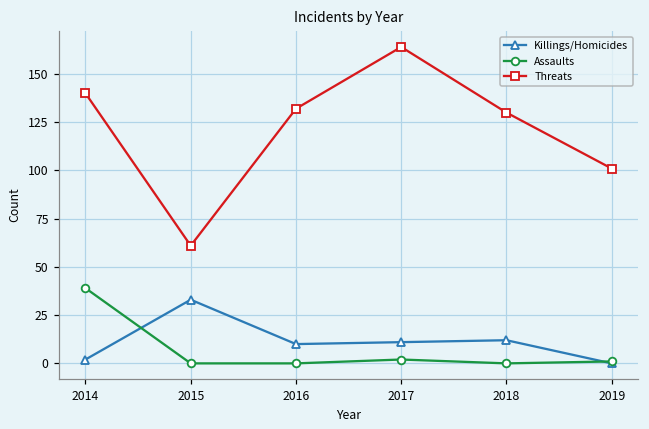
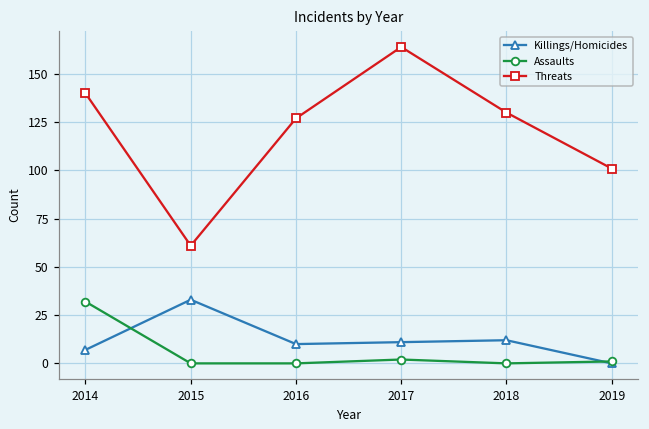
Killings/Homicides, 2014: 2 -> 7
Assaults, 2014: 39 -> 32
Threats, 2016: 132 -> 127
